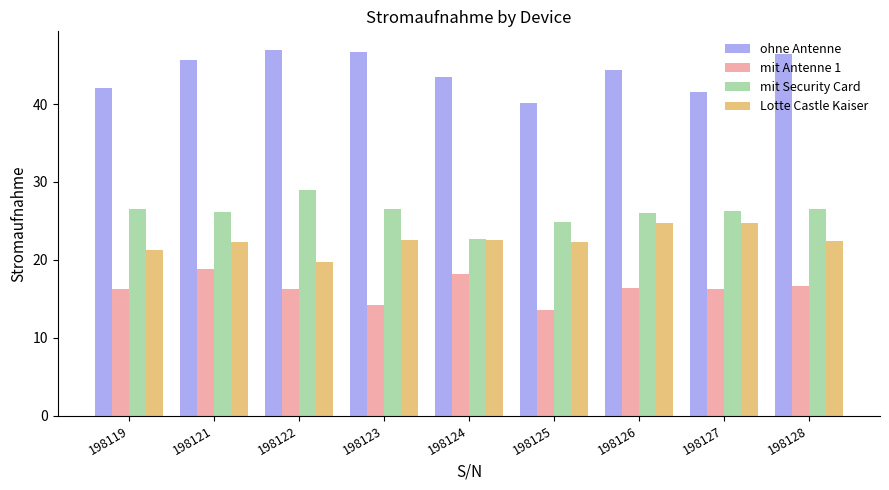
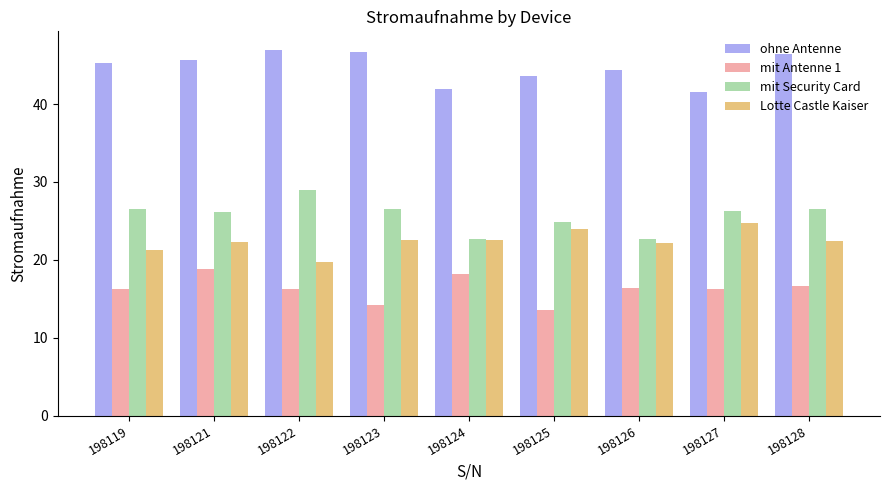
ohne Antenne, 198119: 42 -> 45
ohne Antenne, 198124: 44 -> 42
ohne Antenne, 198125: 40 -> 44
Lotte Castle Kaiser, 198125: 22 -> 24
mit Security Card, 198126: 26 -> 23
Lotte Castle Kaiser, 198126: 25 -> 22
